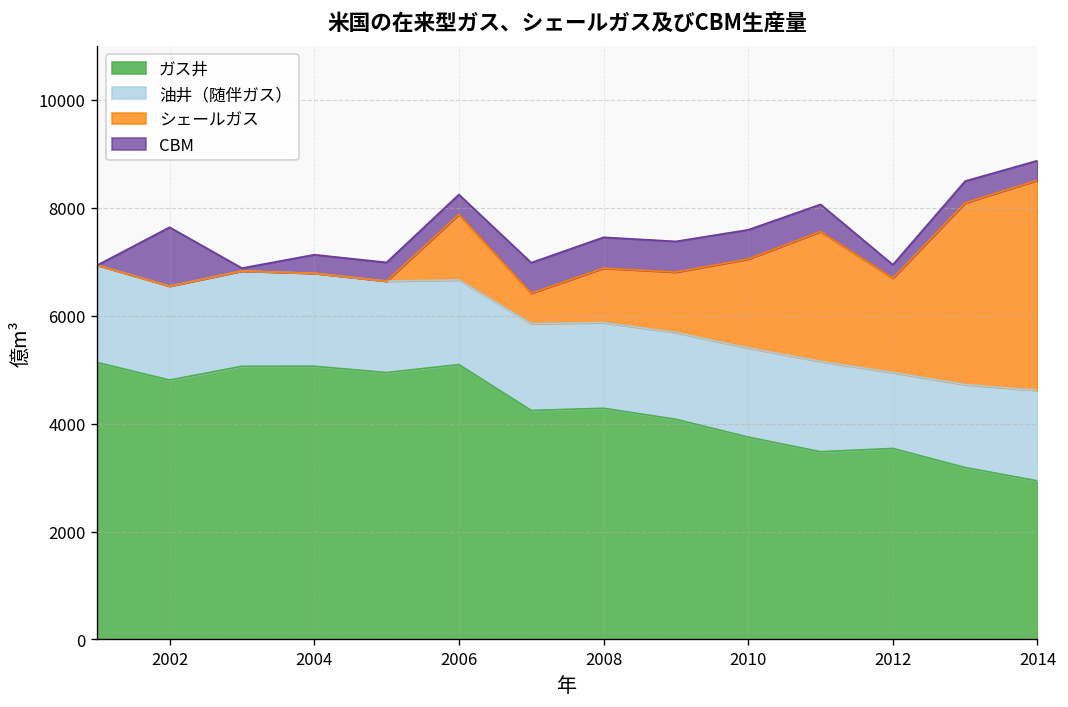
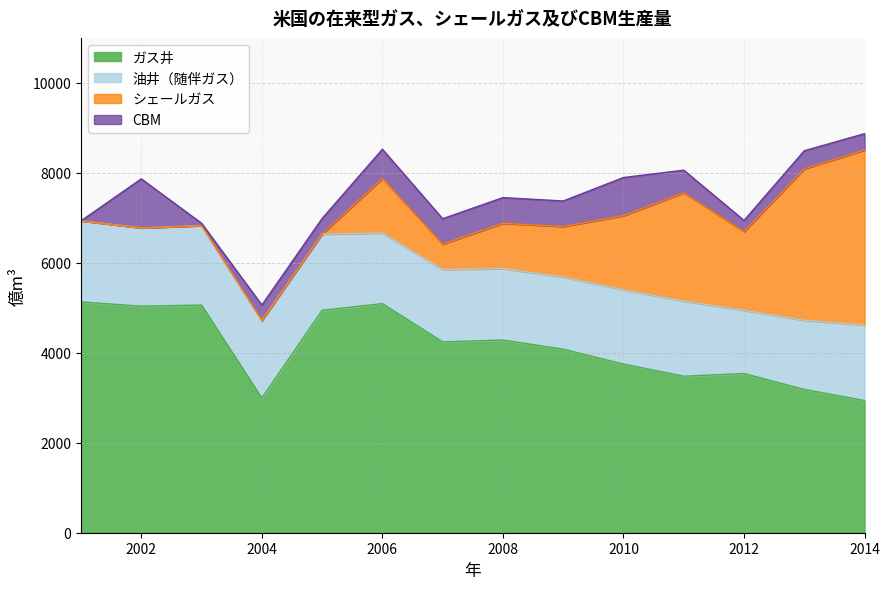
ガス井, 2002: 4800 -> 5000
ガス井, 2004: 5100 -> 3000
CBM, 2006: 400 -> 700
CBM, 2010: 500 -> 800
